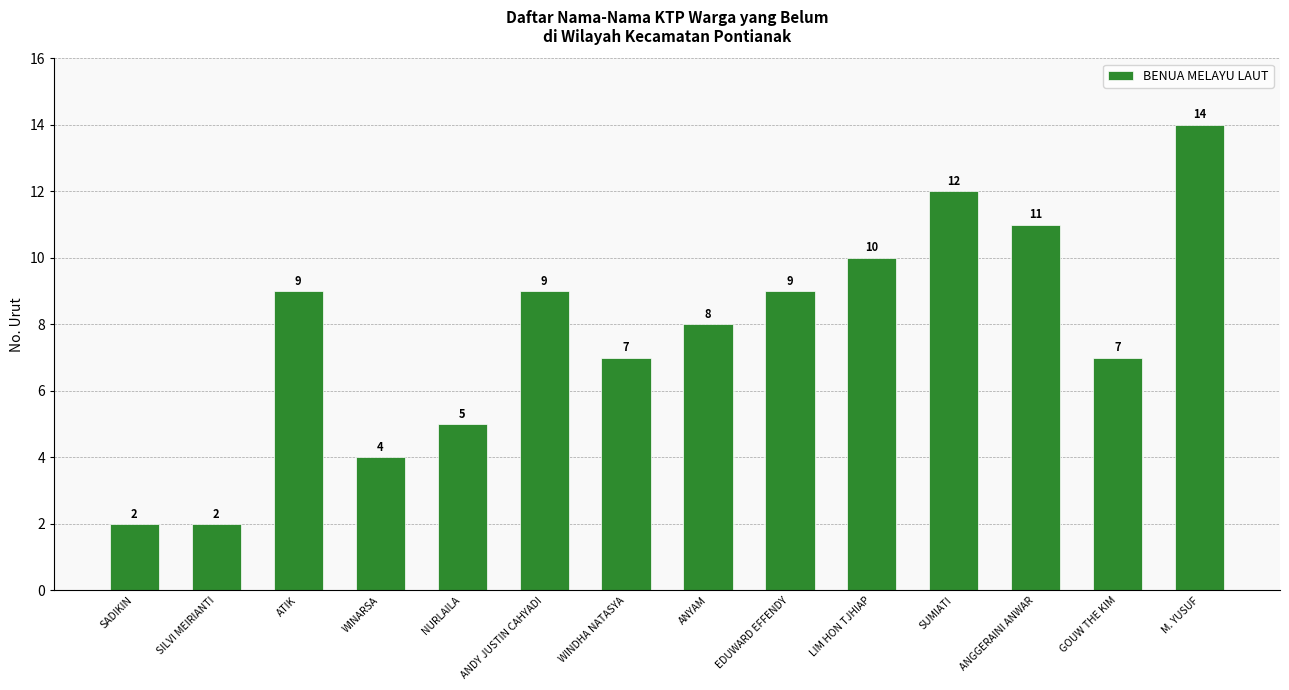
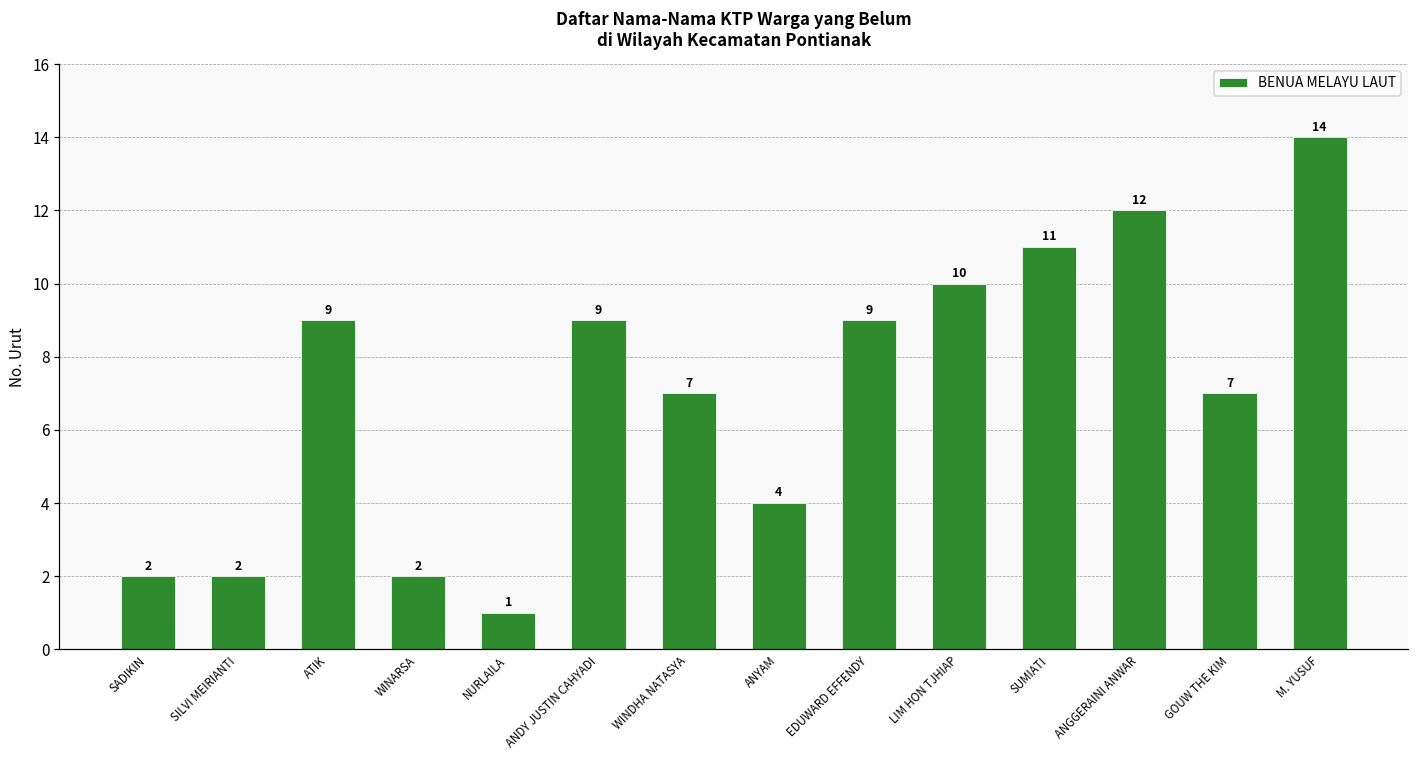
WINARSA: 4 -> 2
NURLAILA: 5 -> 1
ANYAM: 8 -> 4
SUMIATI: 12 -> 11
ANGGERAINI ANWAR: 11 -> 12
